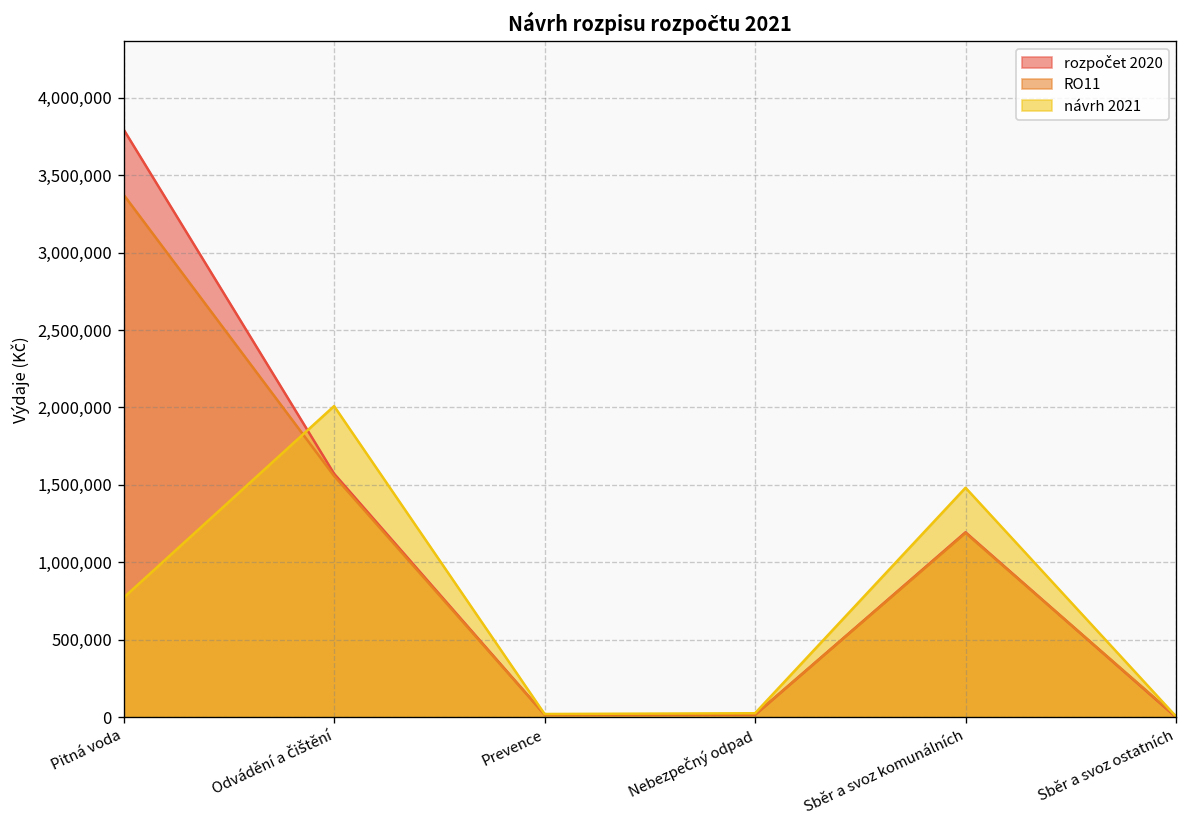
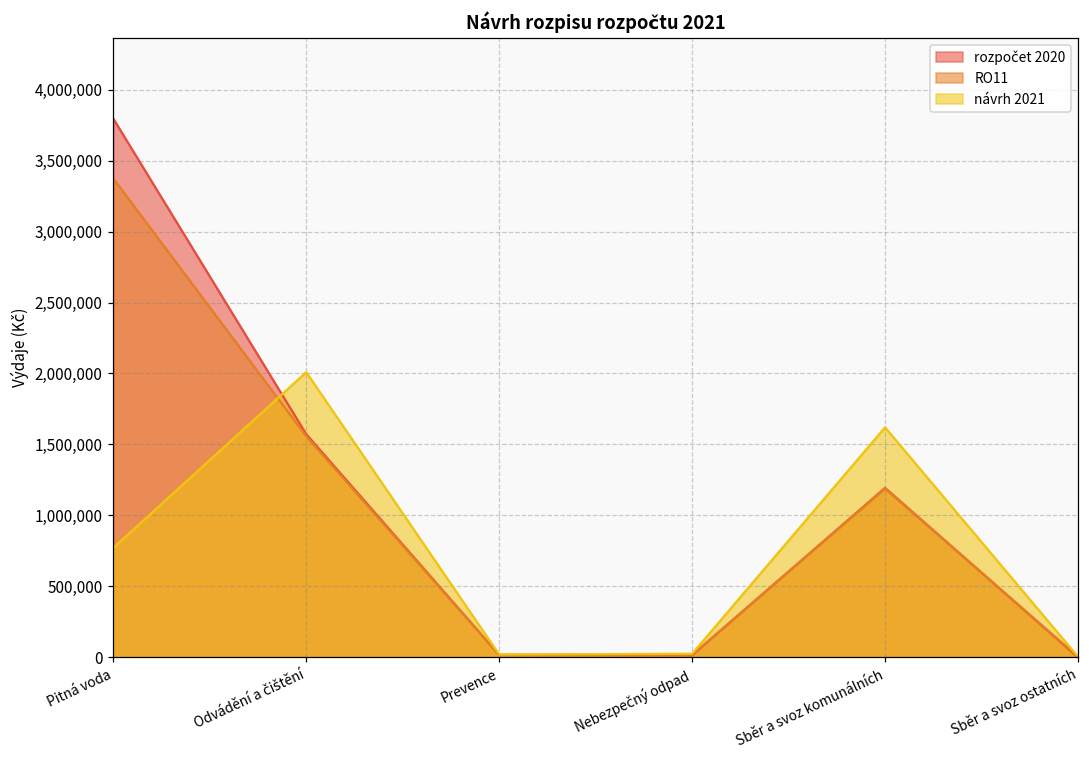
návrh 2021, Sběr a svoz komunálních: 1,480,000 -> 1,620,000
